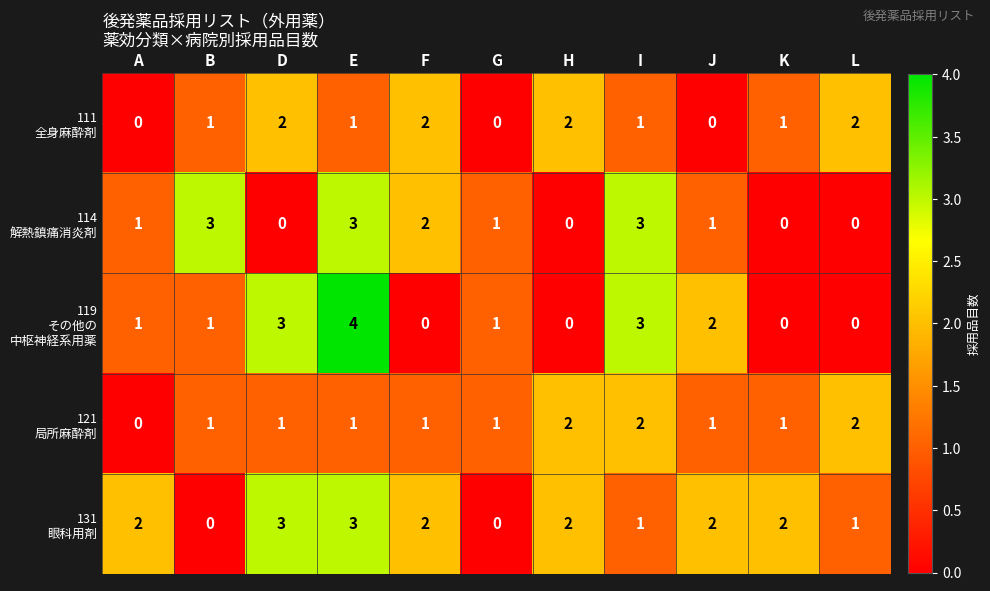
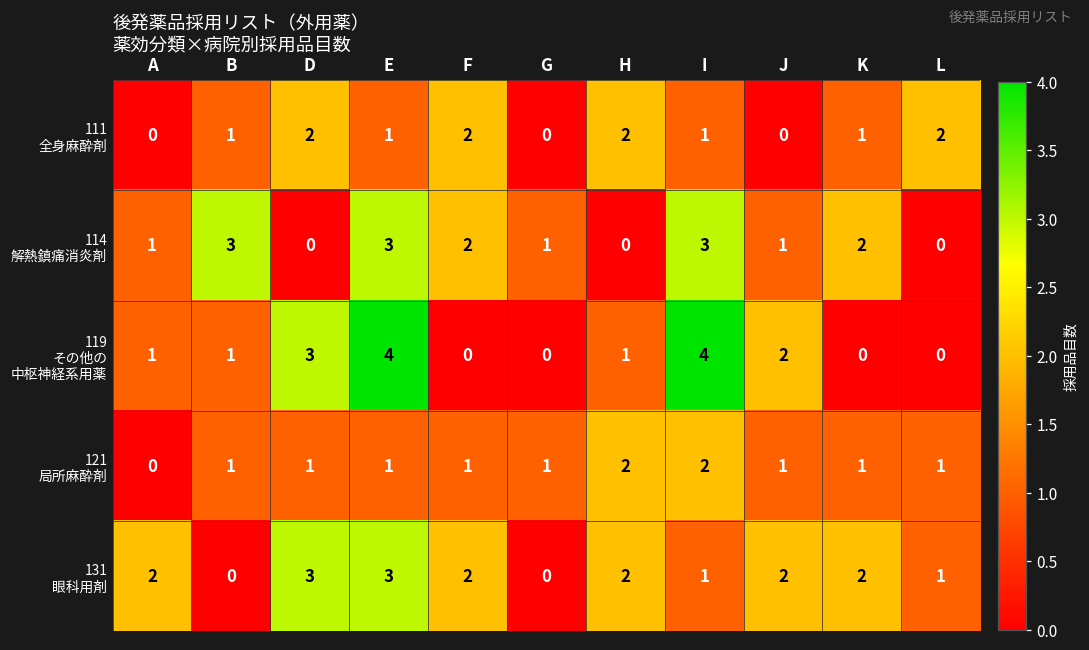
114 解熱鎮痛消炎剤, K: 0 -> 2
119 その他の 中枢神経系用薬, G: 1 -> 0
119 その他の 中枢神経系用薬, H: 0 -> 1
119 その他の 中枢神経系用薬, I: 3 -> 4
121 局所麻酔剤, L: 2 -> 1
